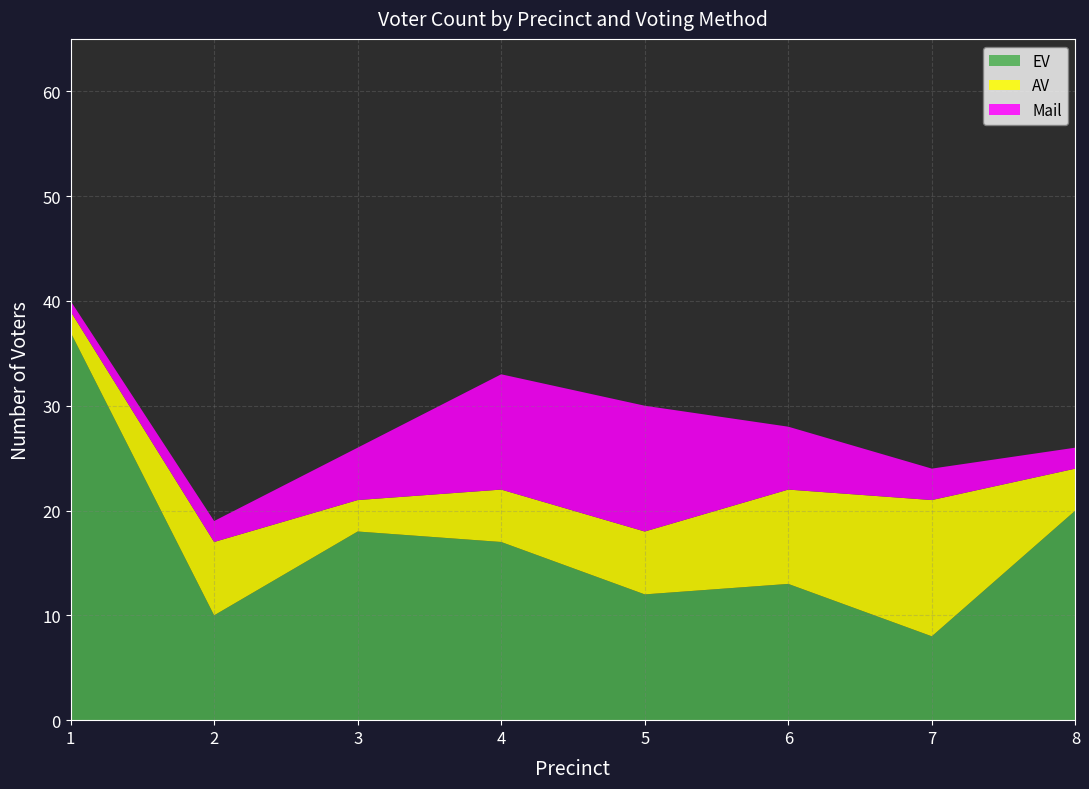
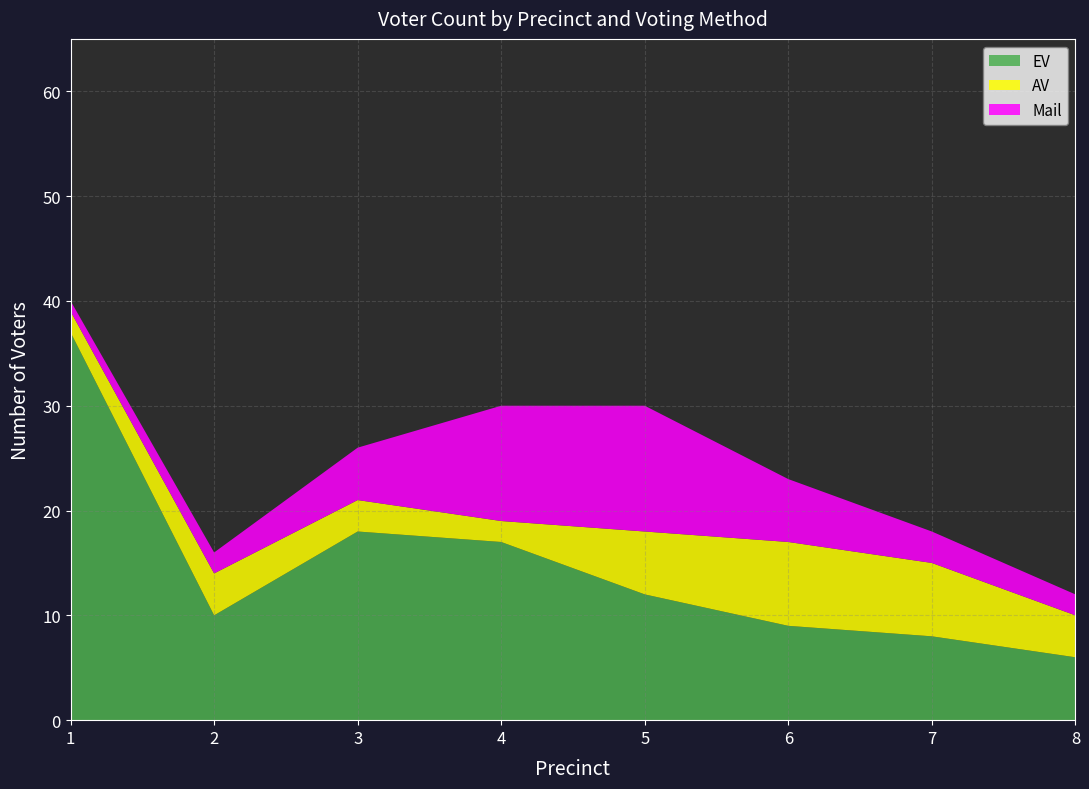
AV, 2: 7 -> 4
AV, 4: 5 -> 2
EV, 6: 13 -> 9
AV, 6: 9 -> 8
AV, 7: 13 -> 7
EV, 8: 20 -> 6
